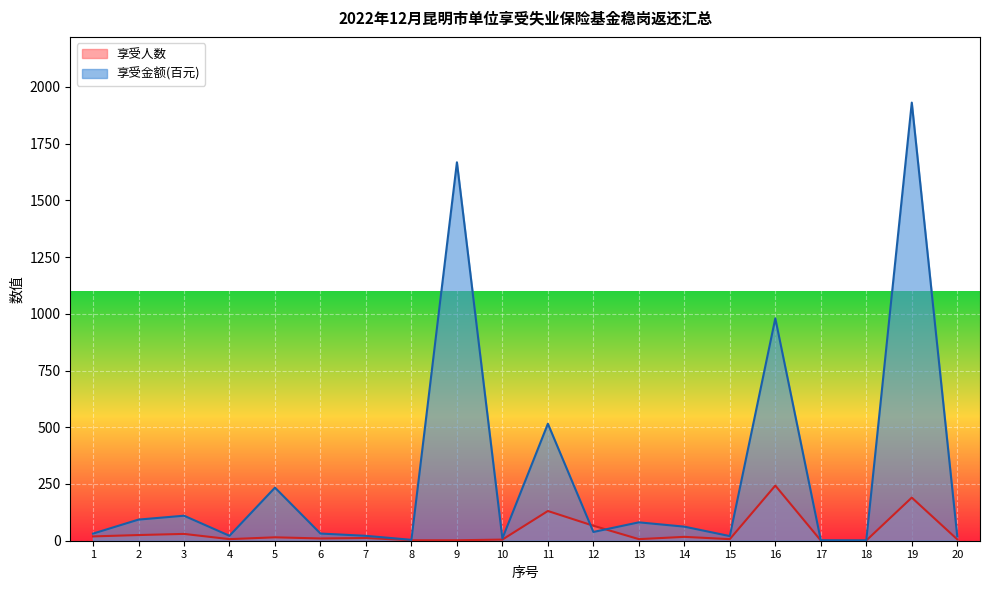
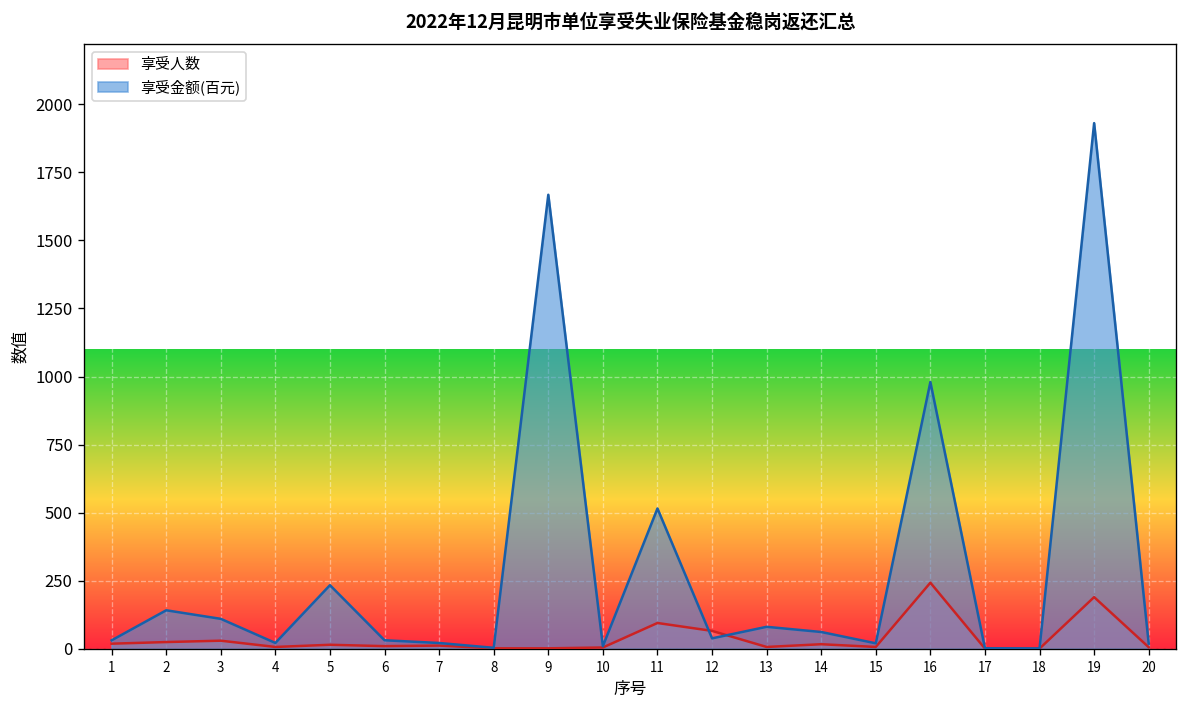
享受金额(百元), 2: 90 -> 140
享受人数, 11: 130 -> 100
